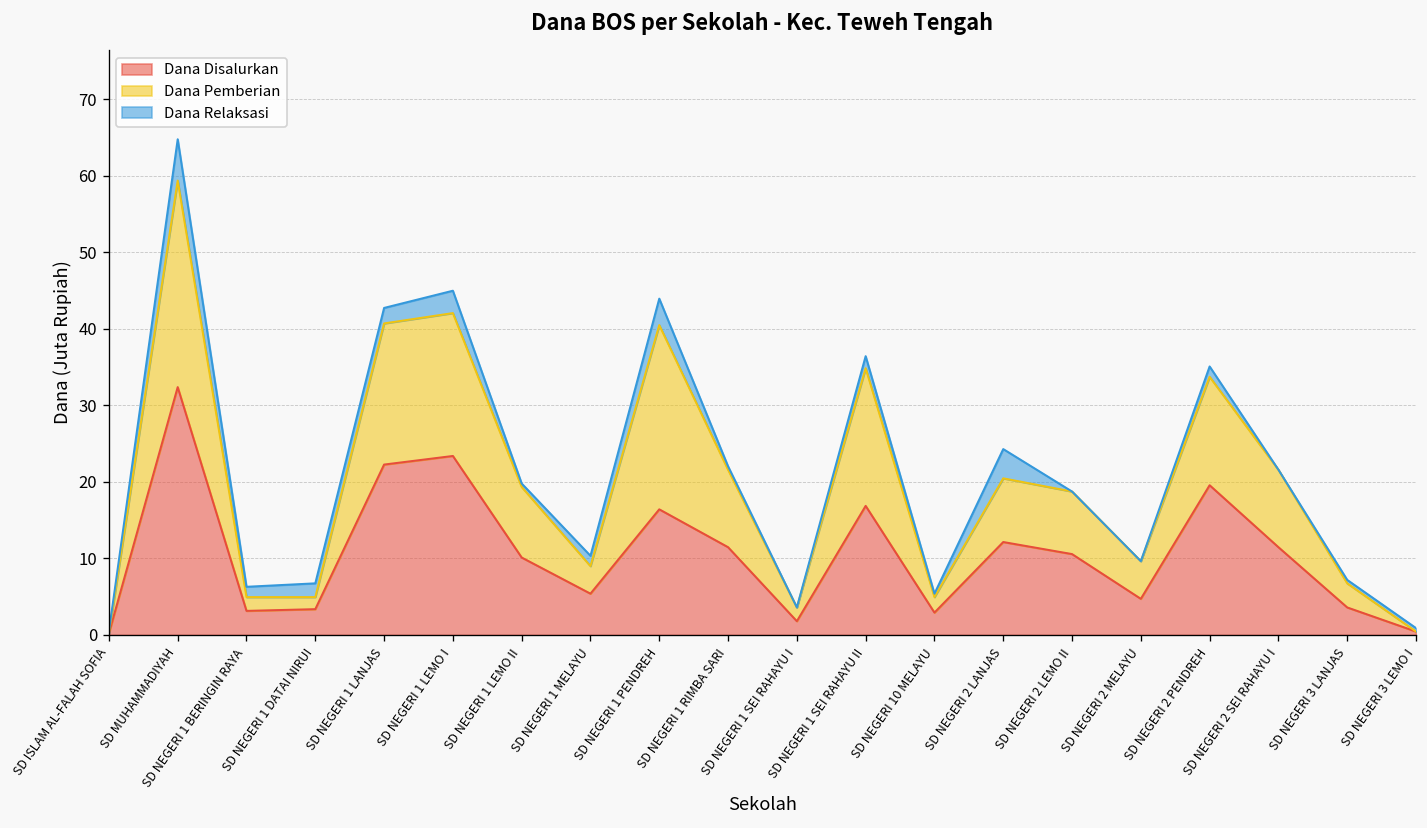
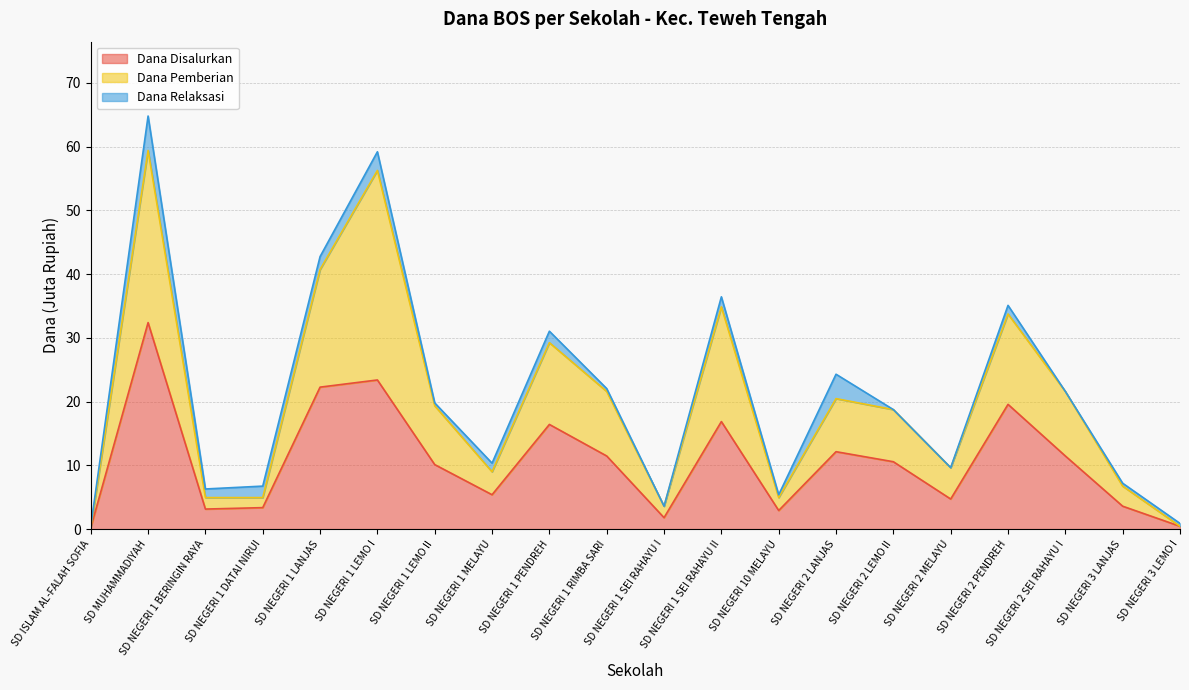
Dana Pemberian, SD NEGERI 1 LEMO I: 19 -> 33
Dana Pemberian, SD NEGERI 1 PENDREH: 24 -> 13
Dana Relaksasi, SD NEGERI 1 PENDREH: 3 -> 2
